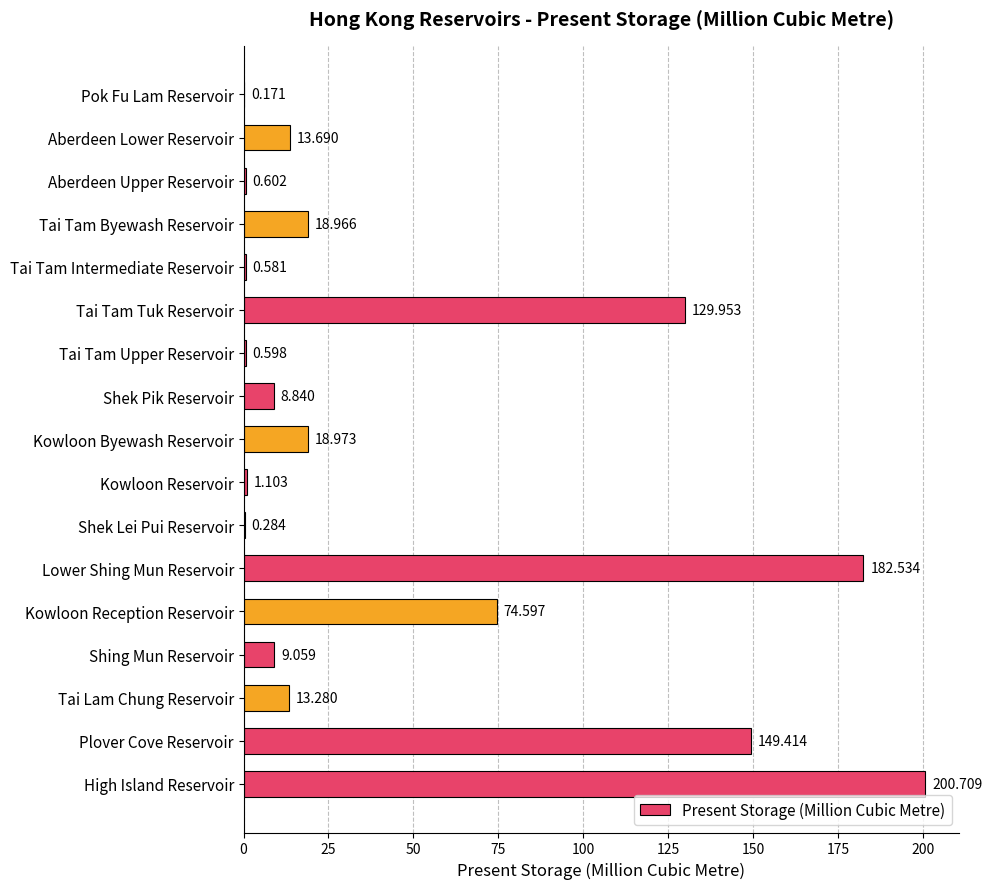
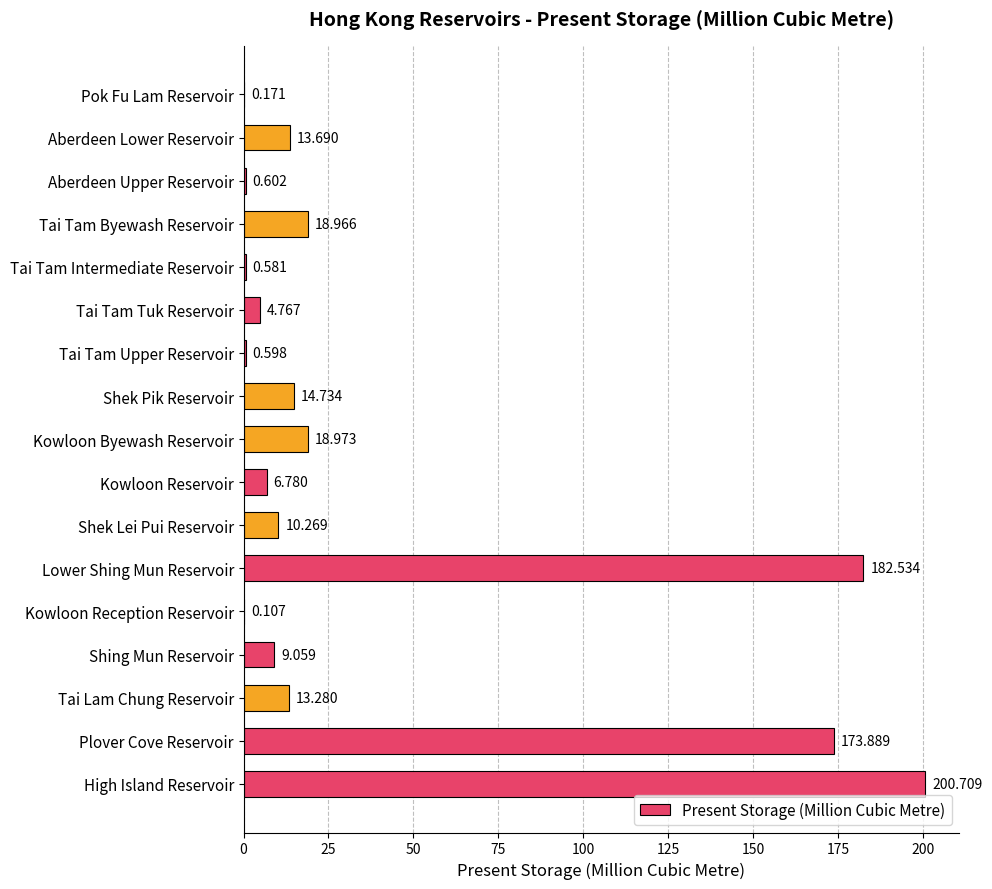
Tai Tam Tuk Reservoir: 129.953 -> 4.767
Shek Pik Reservoir: 8.840 -> 14.734
Kowloon Reservoir: 1.103 -> 6.780
Shek Lei Pui Reservoir: 0.284 -> 10.269
Kowloon Reception Reservoir: 74.597 -> 0.107
Plover Cove Reservoir: 149.414 -> 173.889
